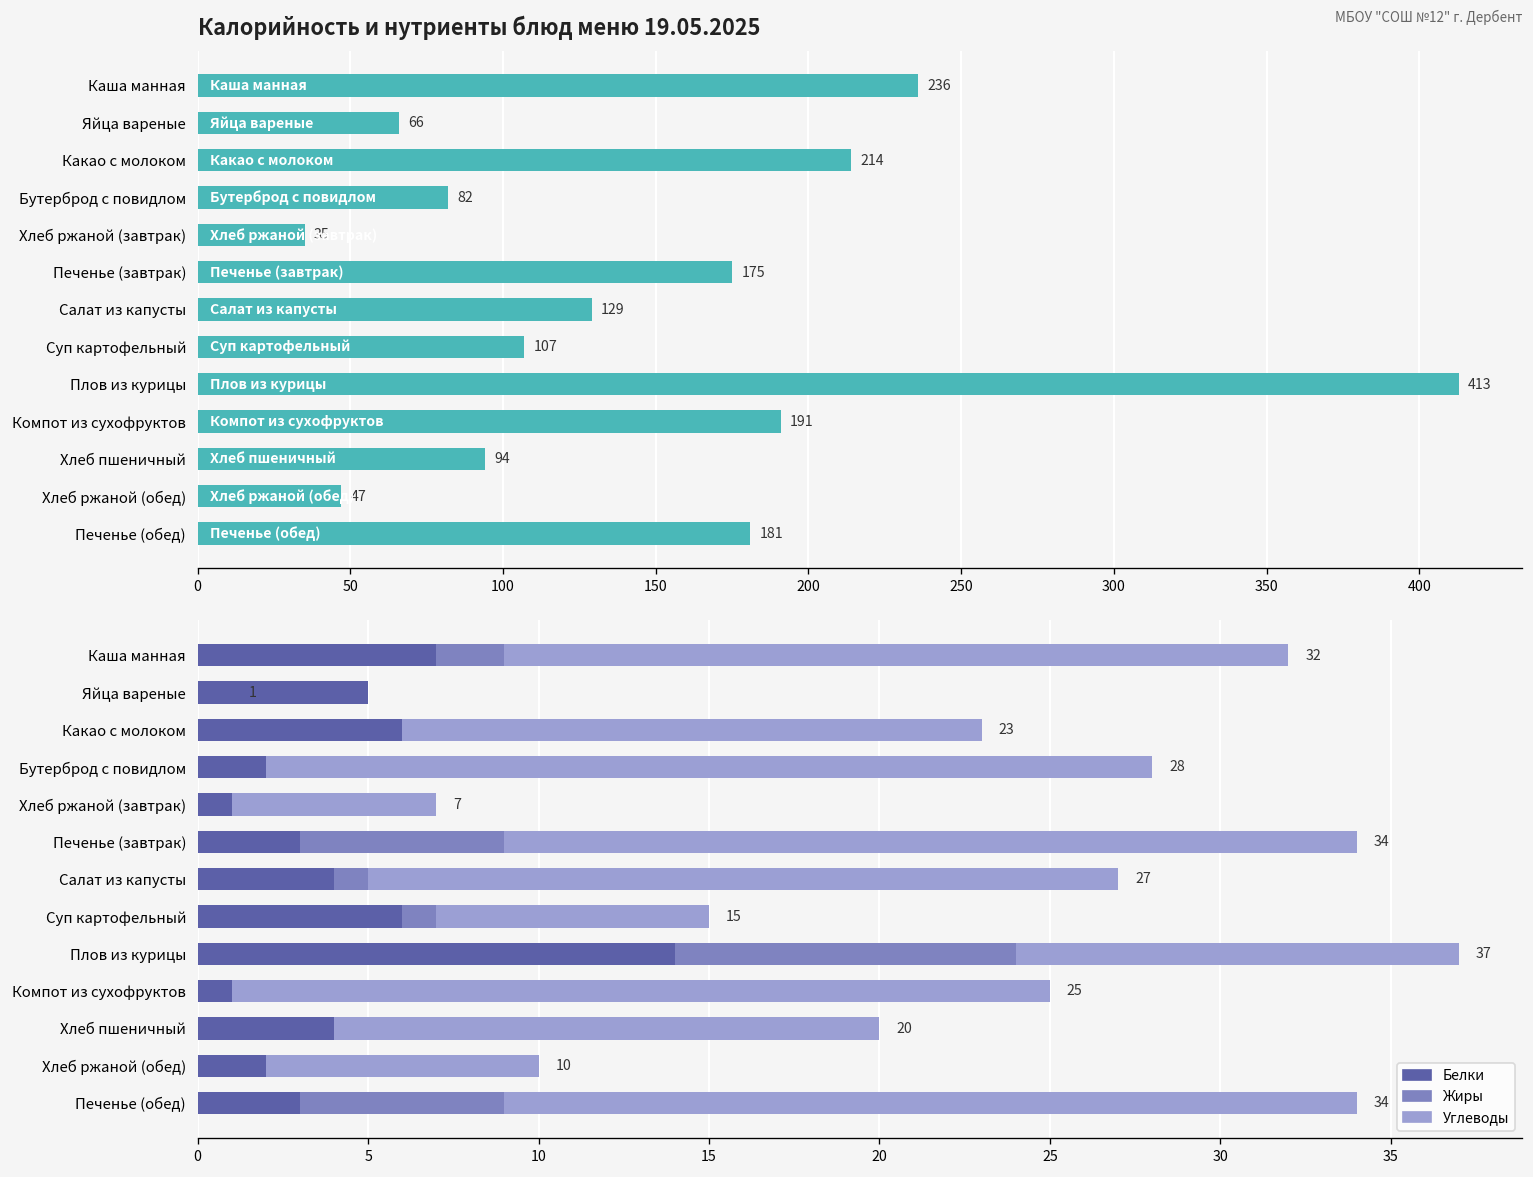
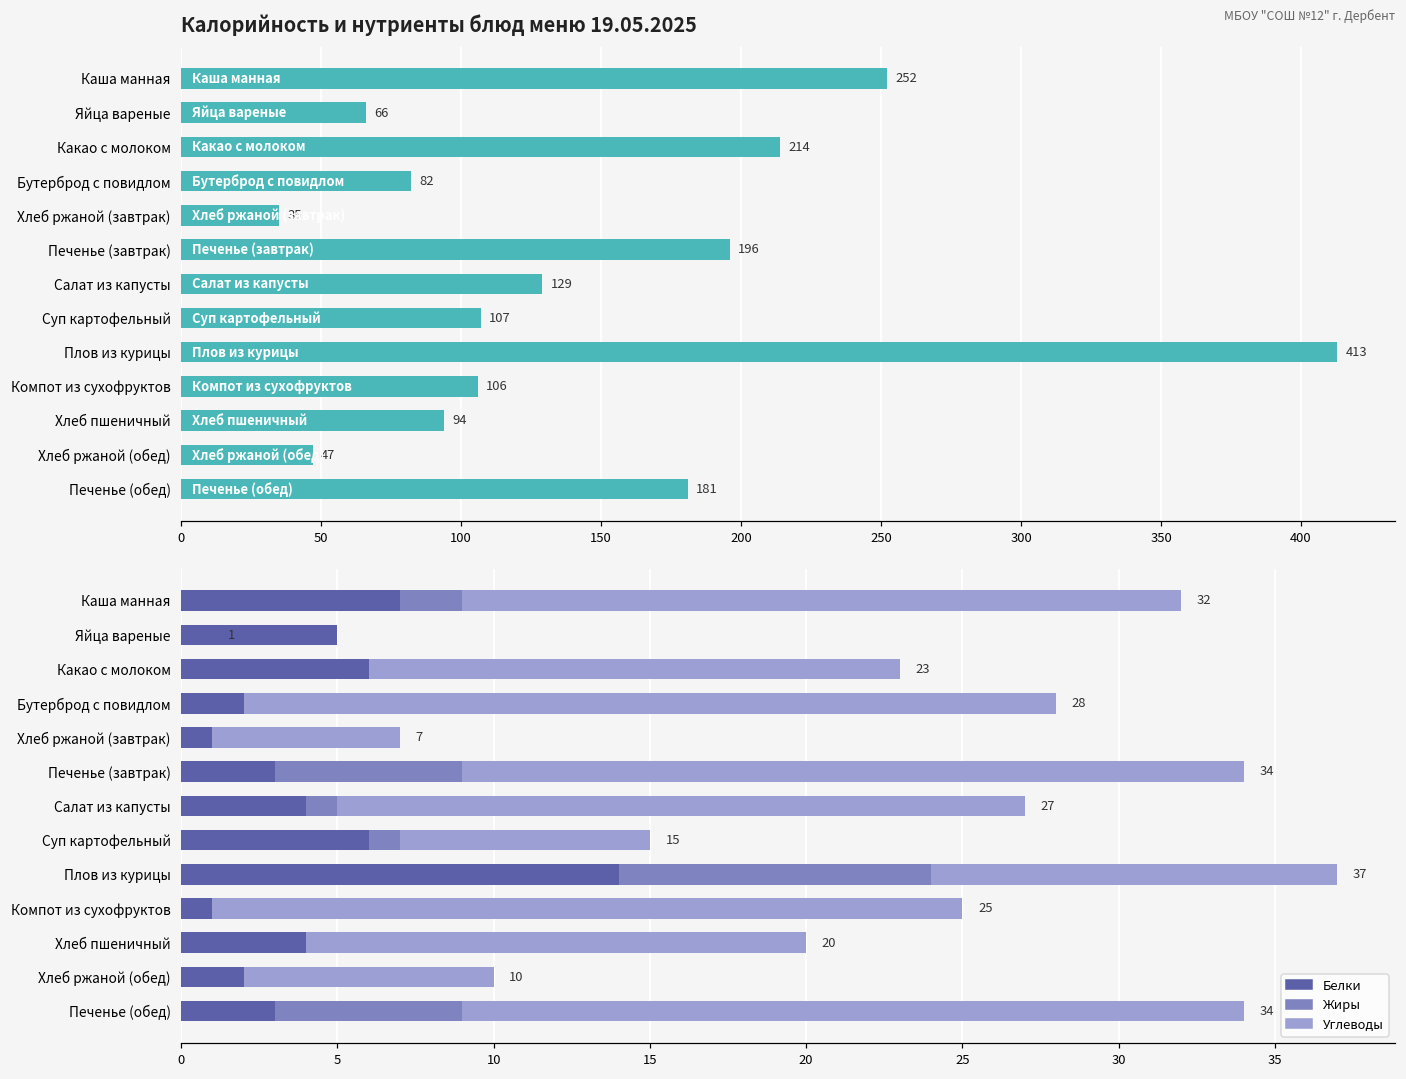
Калорийность и нутриенты блюд меню 19.05.2025, Каша манная: 236 -> 252
Калорийность и нутриенты блюд меню 19.05.2025, Печенье (завтрак): 175 -> 196
Калорийность и нутриенты блюд меню 19.05.2025, Компот из сухофруктов: 191 -> 106
